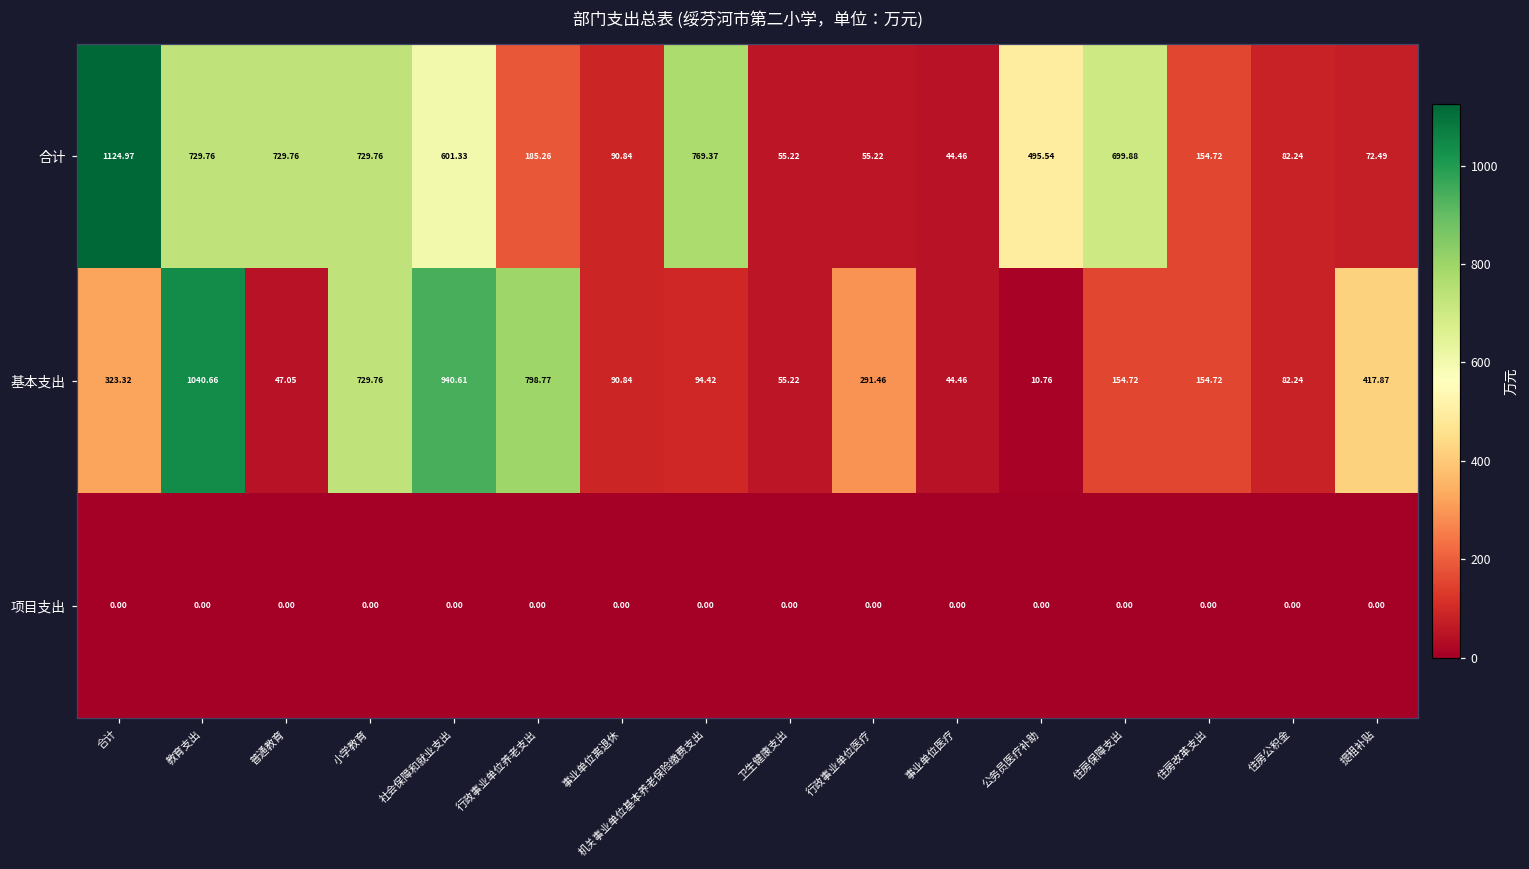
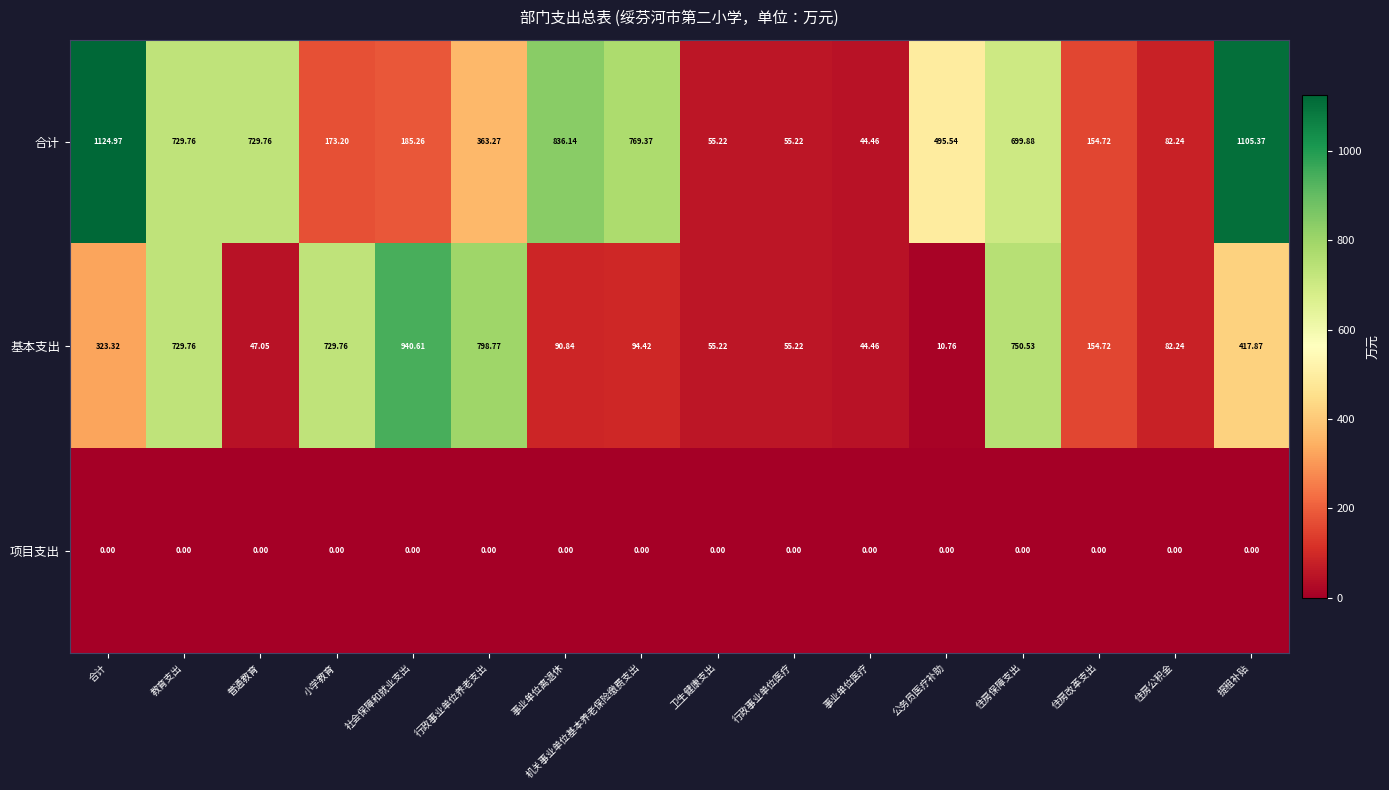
合计, 小学教育: 729.76 -> 173.20
合计, 社会保障和就业支出: 601.33 -> 185.26
合计, 行政事业单位养老支出: 185.26 -> 363.27
合计, 事业单位离退休: 90.84 -> 836.14
合计, 提租补贴: 72.49 -> 1105.37
基本支出, 教育支出: 1040.66 -> 729.76
基本支出, 行政事业单位医疗: 291.46 -> 55.22
基本支出, 住房保障支出: 154.72 -> 750.53
